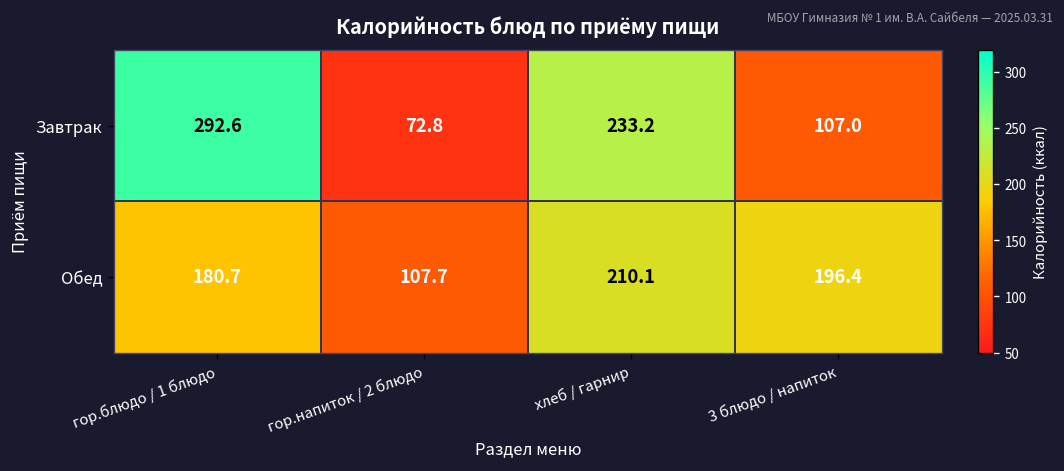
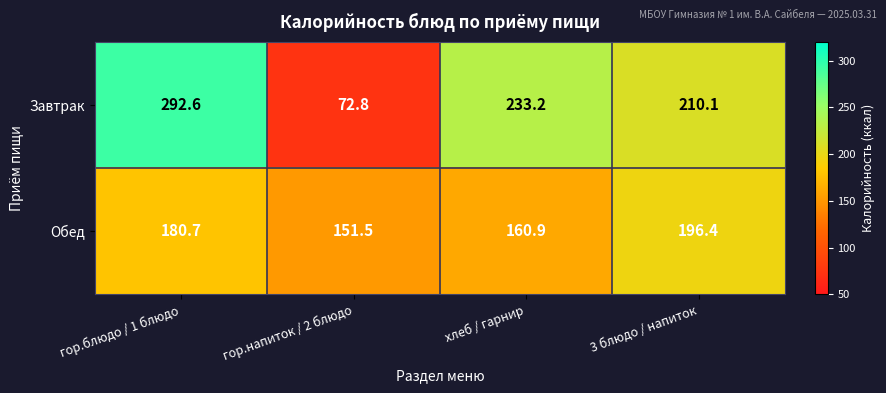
Завтрак, 3 блюдо / напиток: 107.0 -> 210.1
Обед, гор.напиток / 2 блюдо: 107.7 -> 151.5
Обед, хлеб / гарнир: 210.1 -> 160.9
